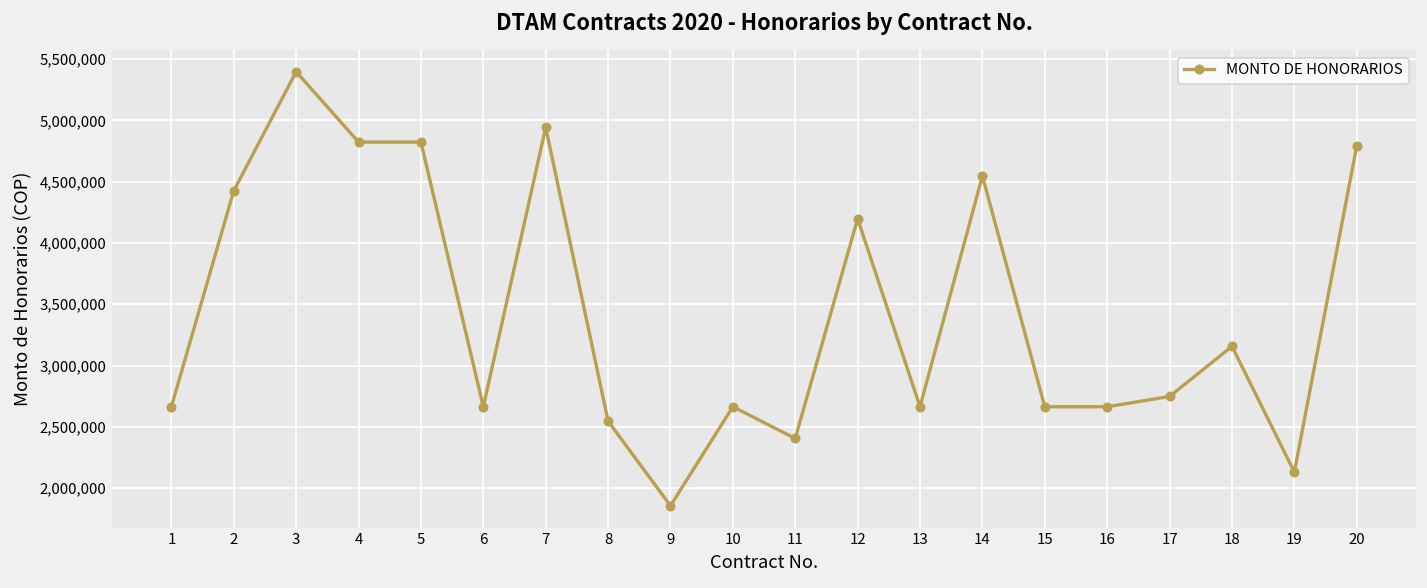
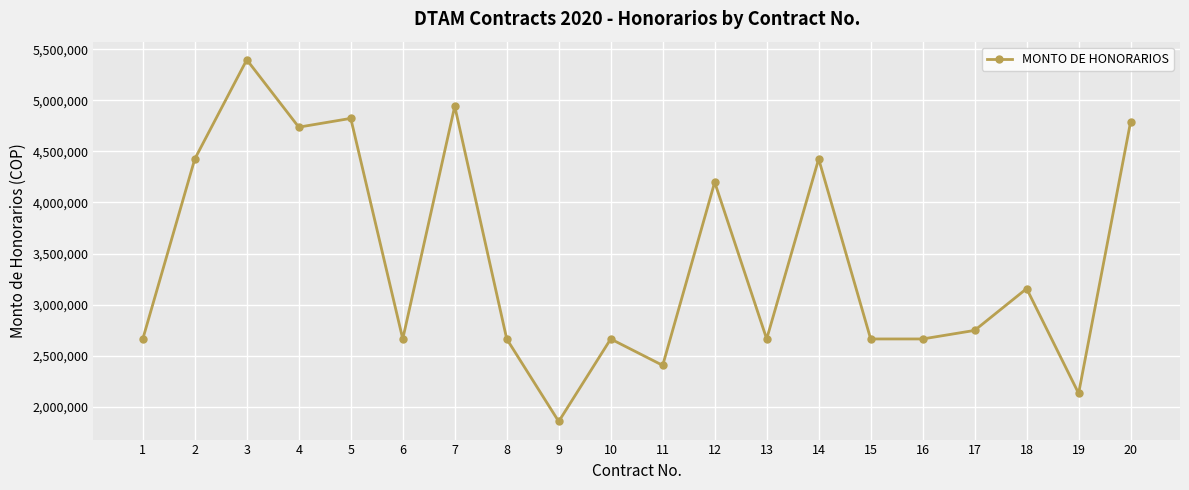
4: 4,820,000 -> 4,740,000
8: 2,550,000 -> 2,660,000
14: 4,550,000 -> 4,430,000
